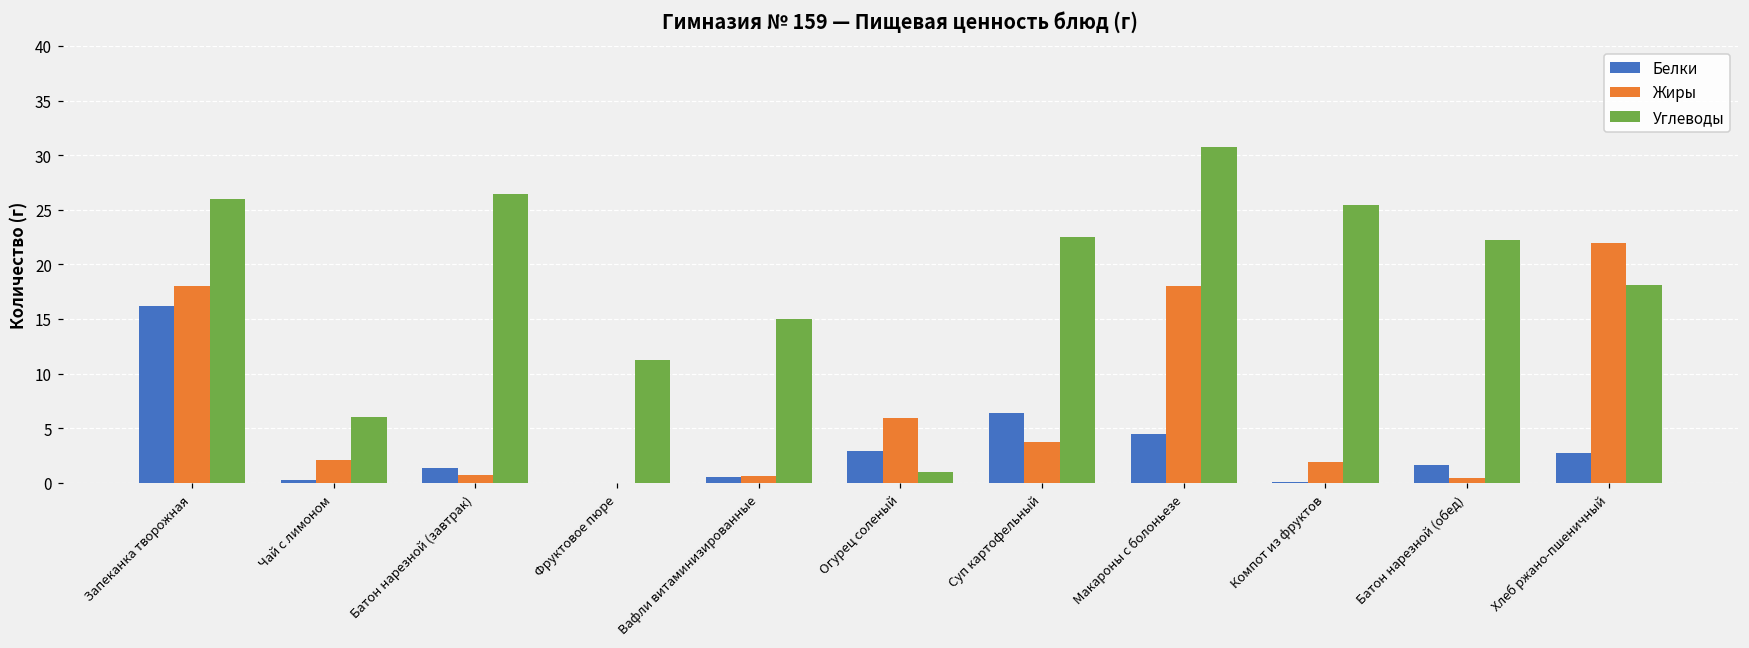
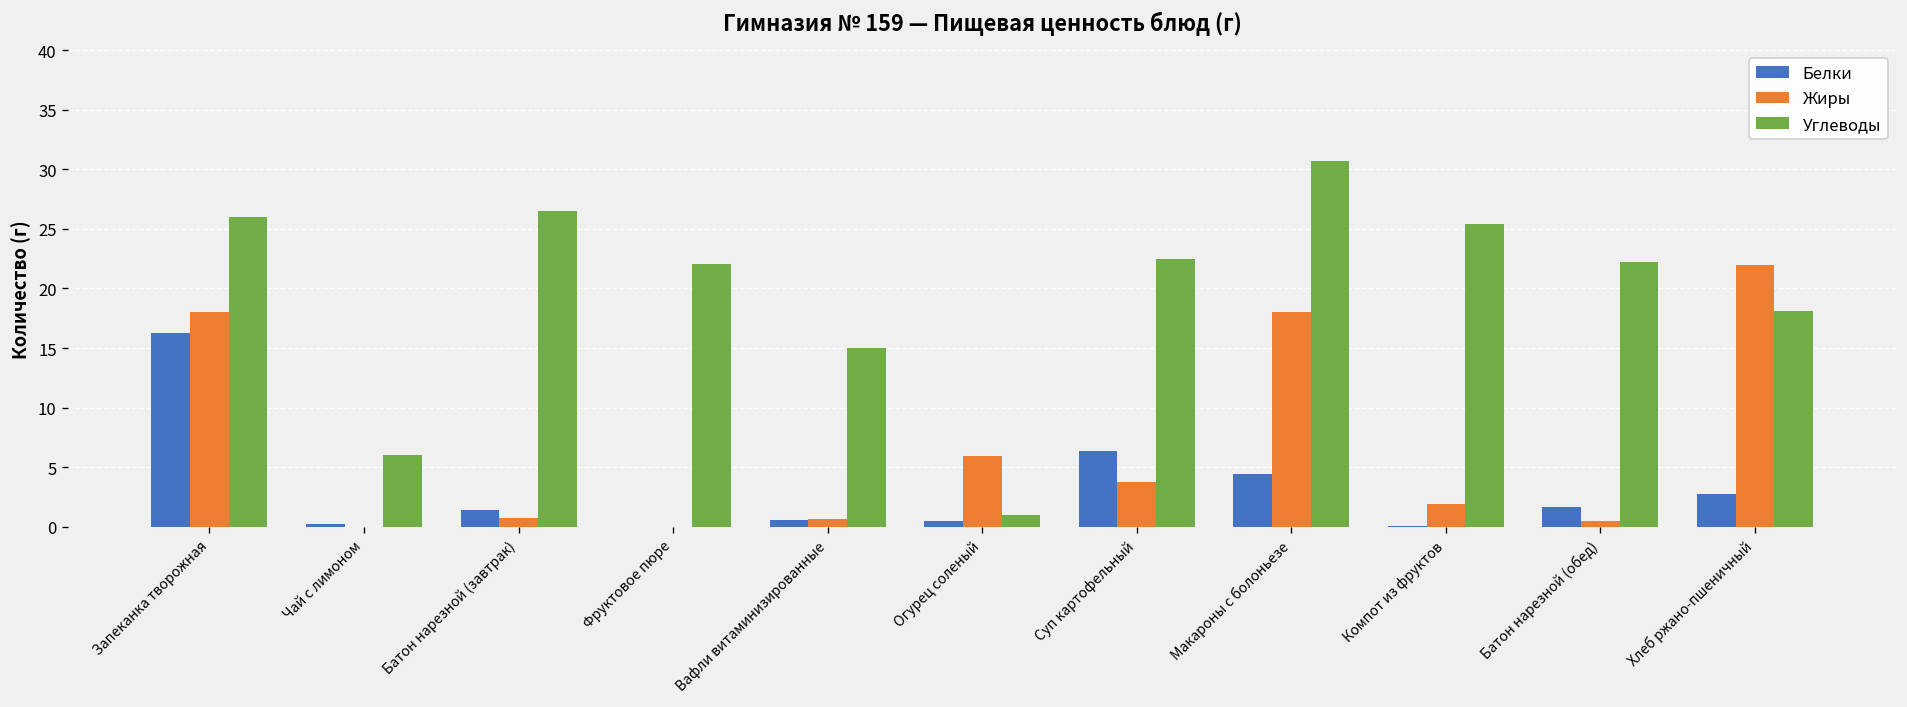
Жиры, Чай с лимоном: 2 -> 0
Углеводы, Фруктовое пюре: 11 -> 22
Белки, Огурец соленый: 3 -> 0
